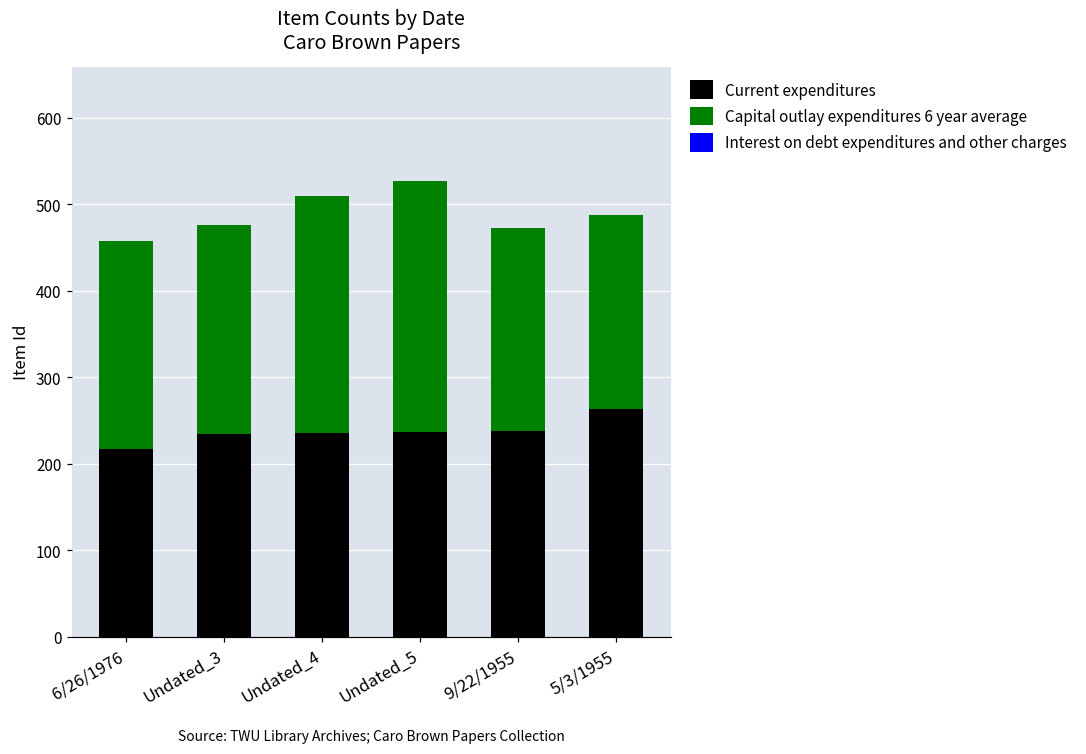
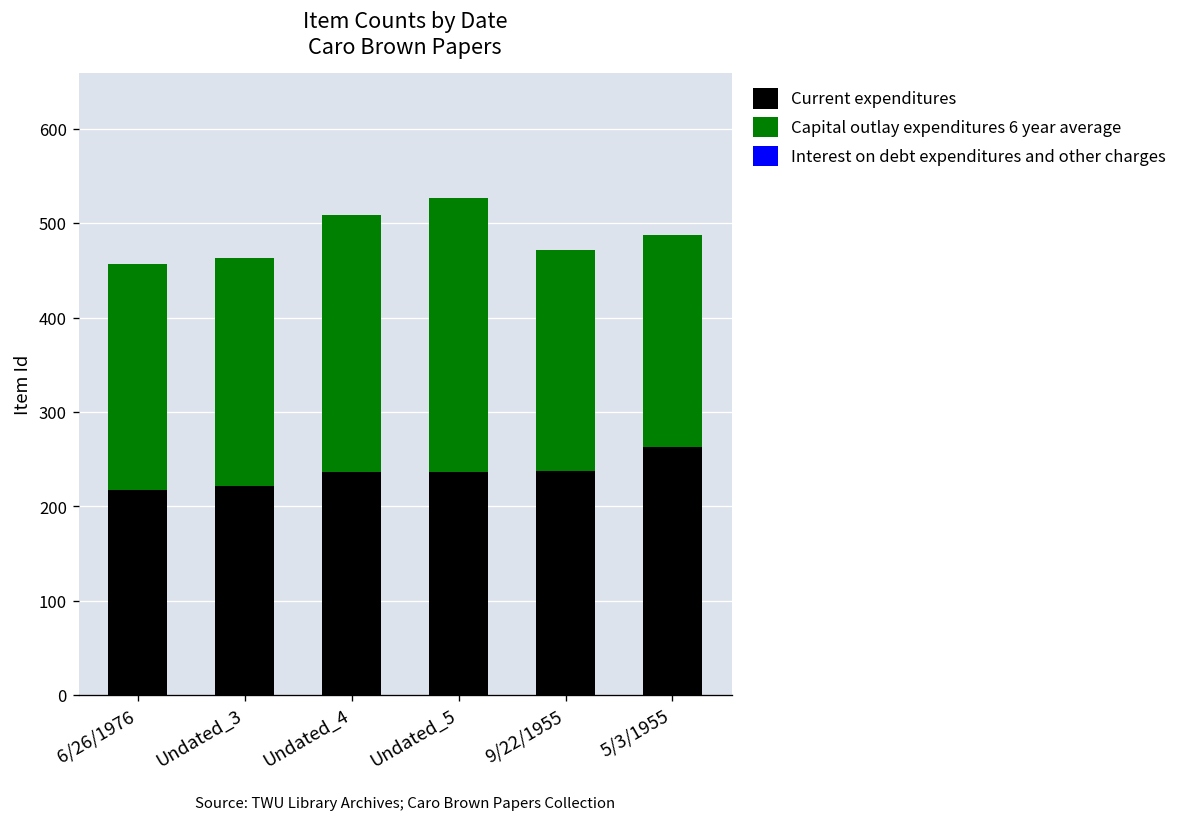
Current expenditures, Undated_3: 240 -> 220
